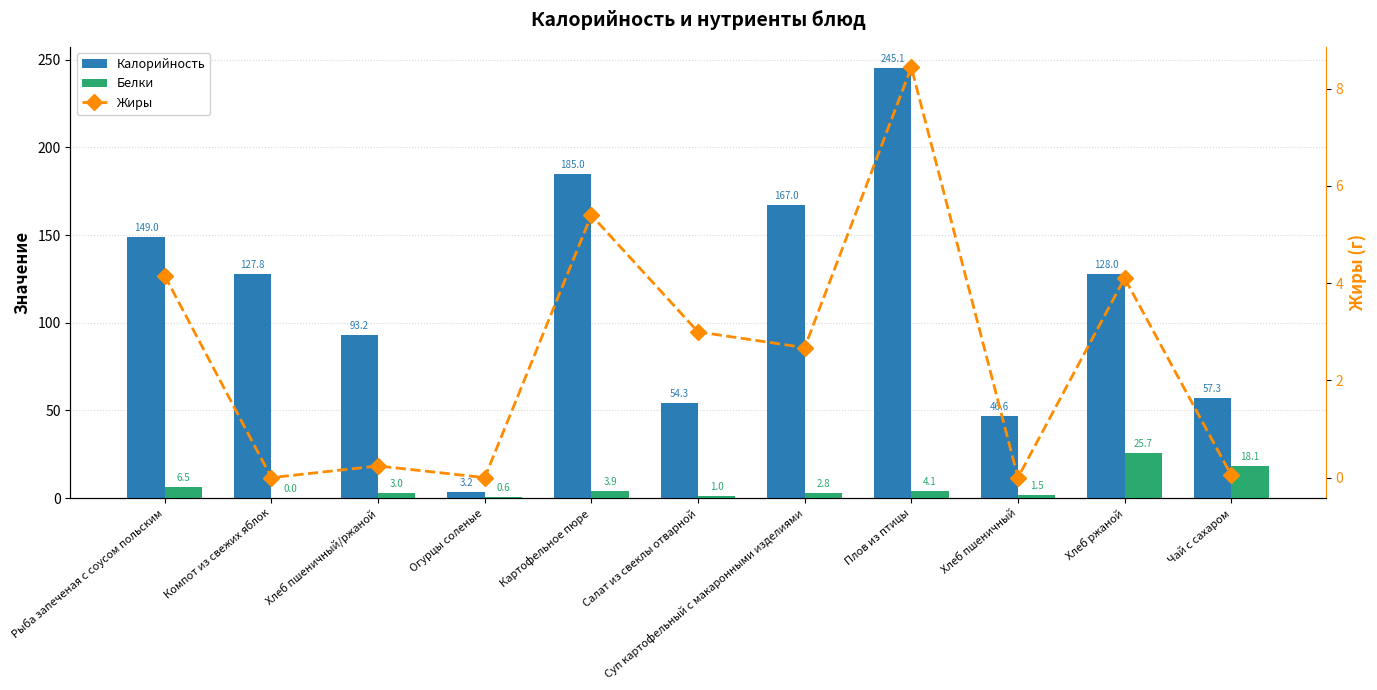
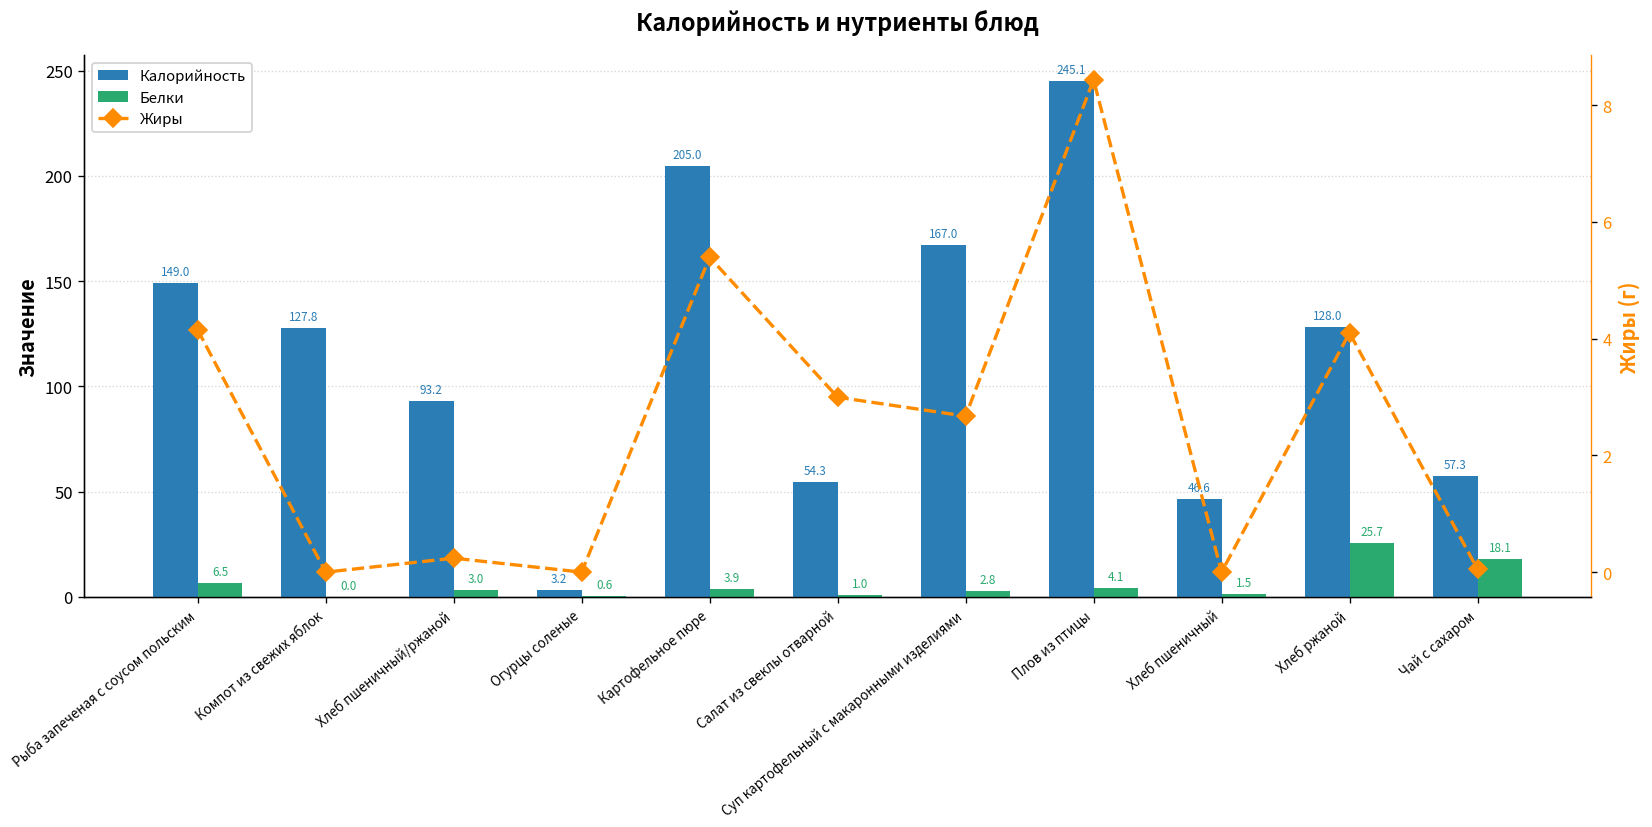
Калорийность, Картофельное пюре: 185.0 -> 205.0
